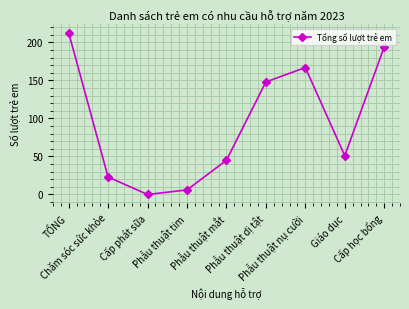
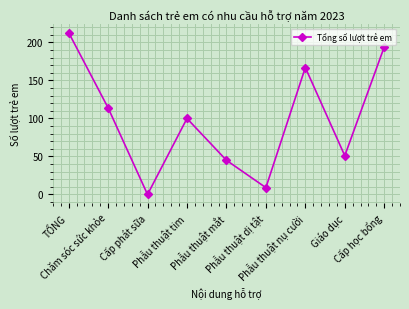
Chăm sóc sức khỏe: 20 -> 110
Phẫu thuật tim: 10 -> 100
Phẫu thuật dị tật: 150 -> 10
